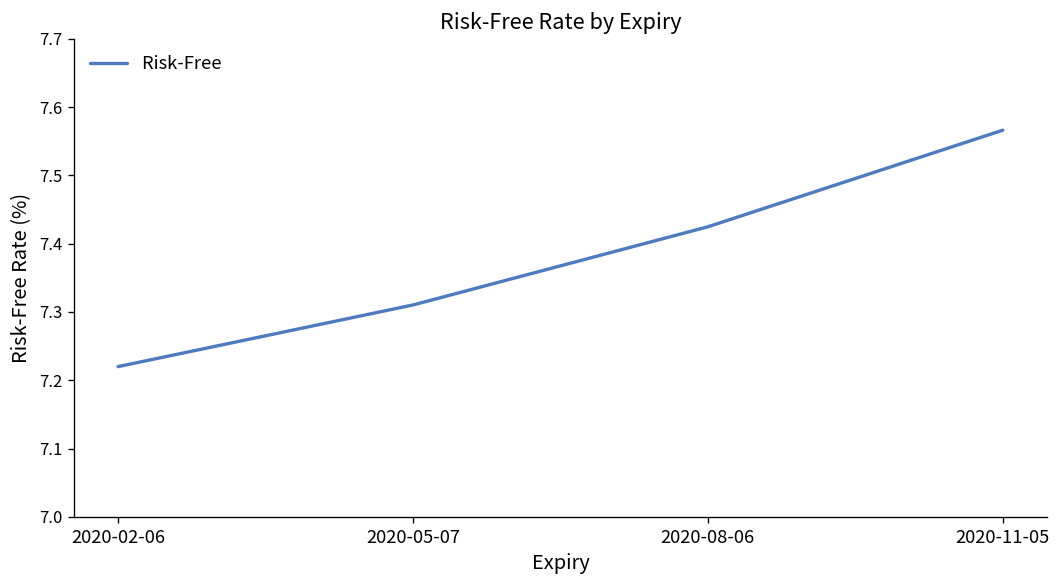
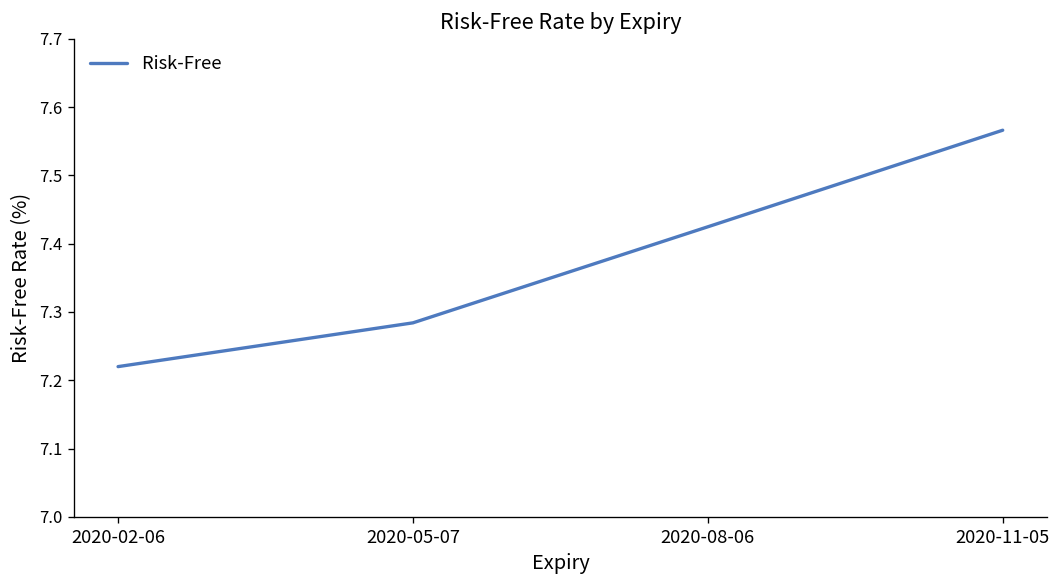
2020-05-07: 7.31 -> 7.28
